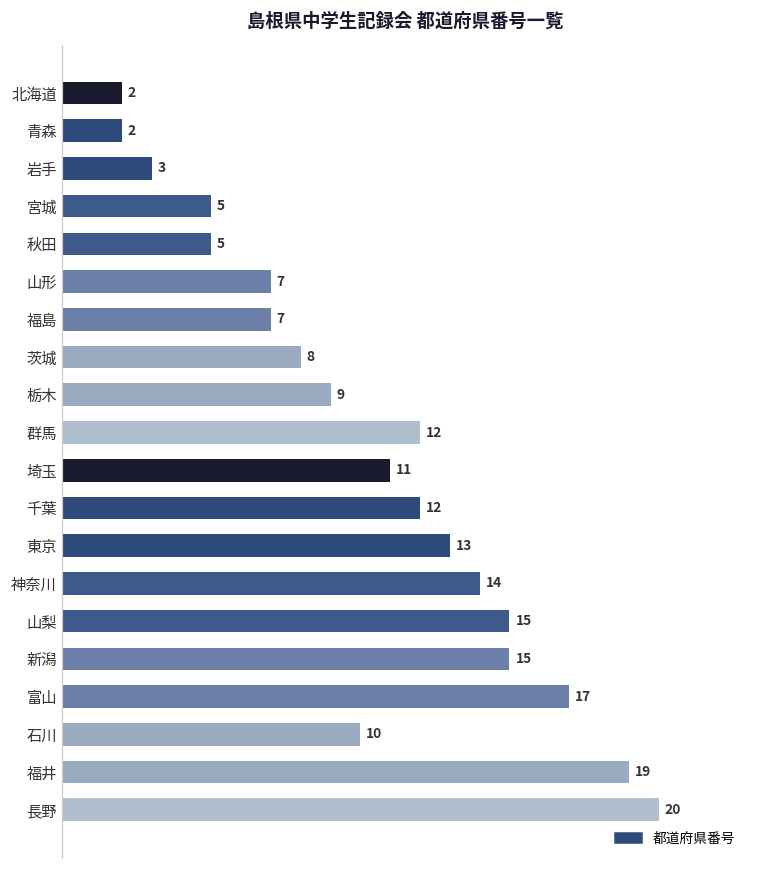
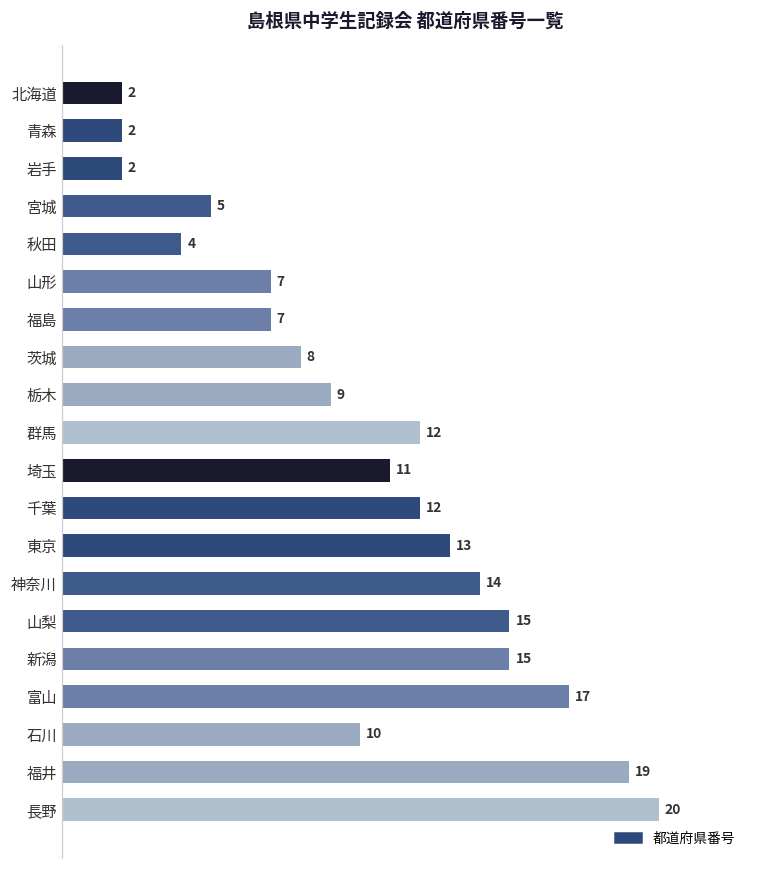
岩手: 3 -> 2
秋田: 5 -> 4
